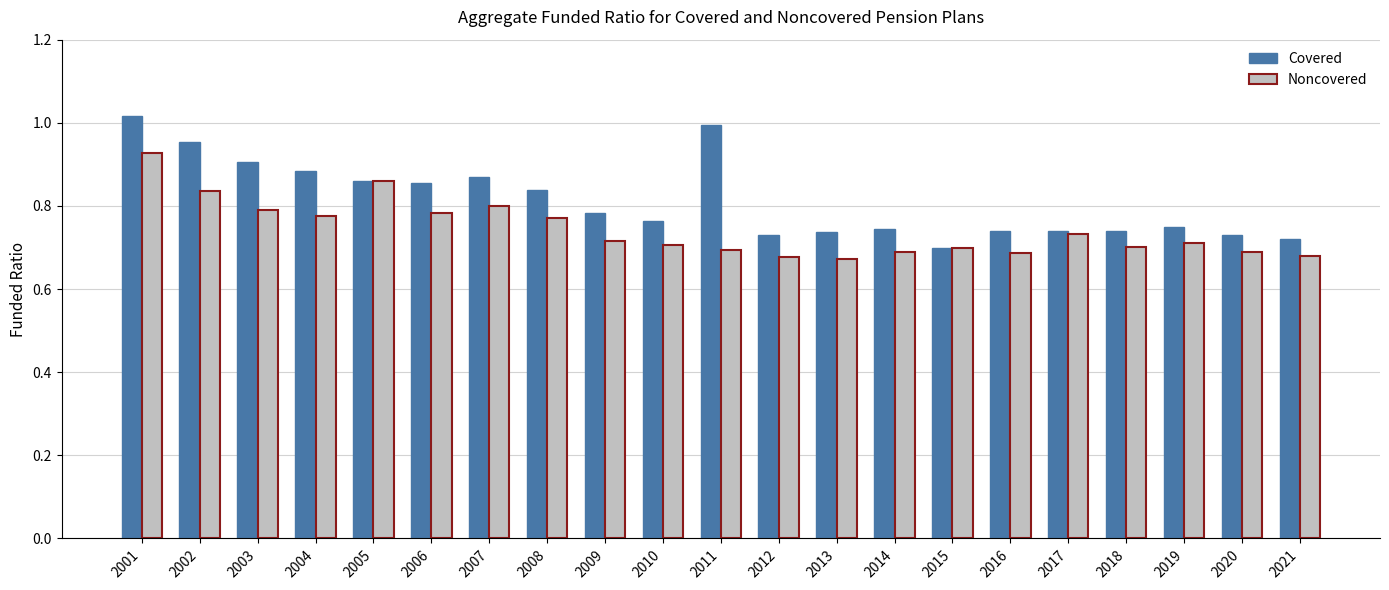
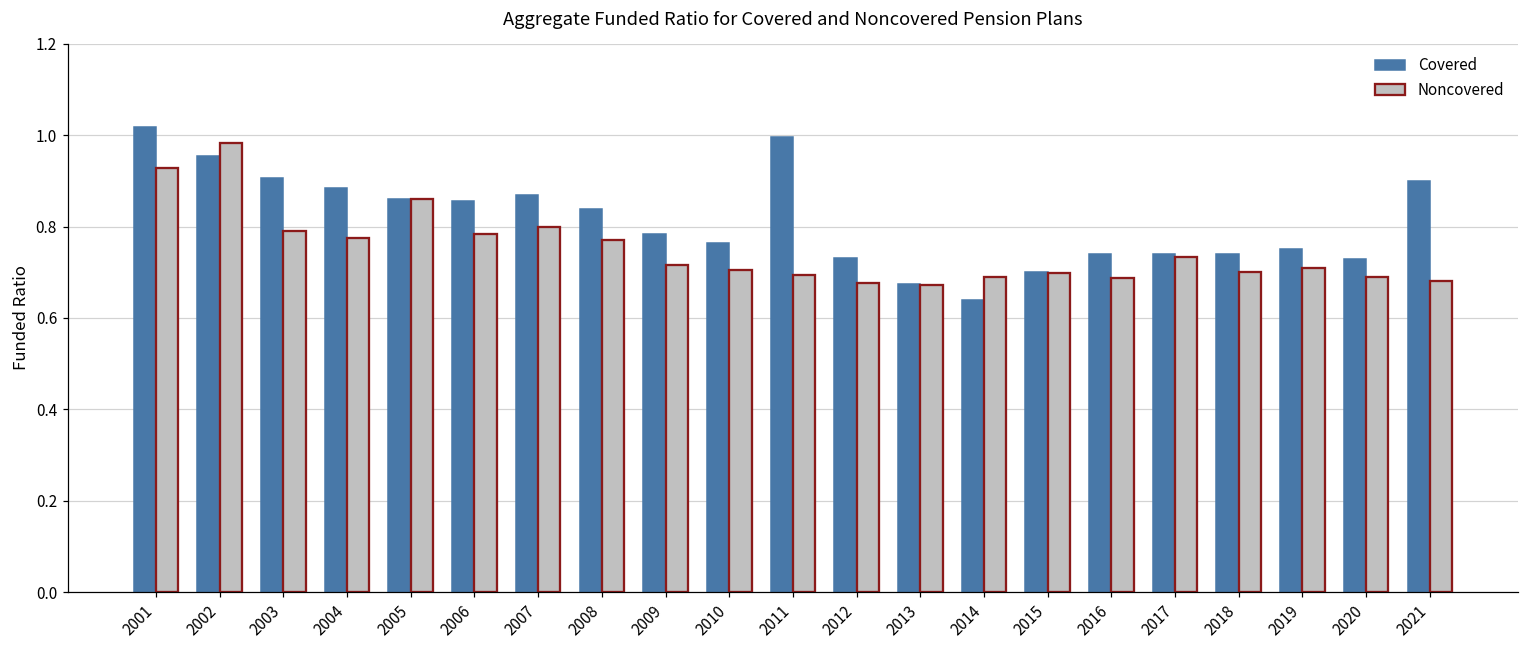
Noncovered, 2002: 0.84 -> 0.98
Covered, 2013: 0.74 -> 0.67
Covered, 2014: 0.74 -> 0.64
Covered, 2021: 0.72 -> 0.90
